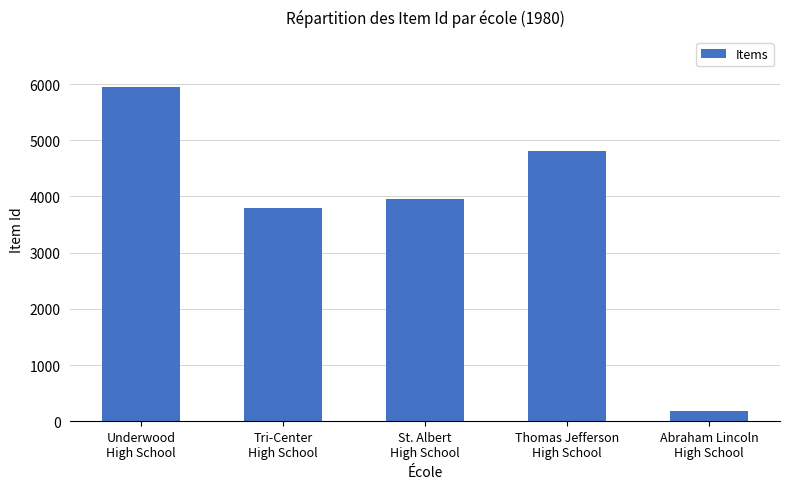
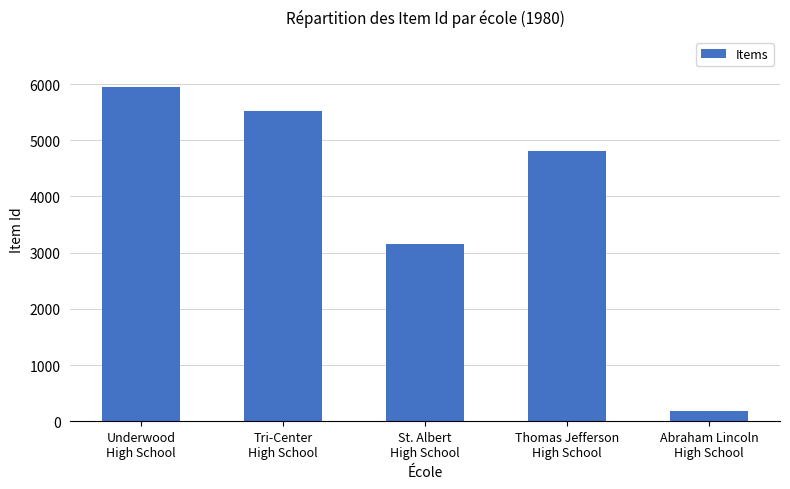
Tri-Center High School: 3800 -> 5500
St. Albert High School: 4000 -> 3200
